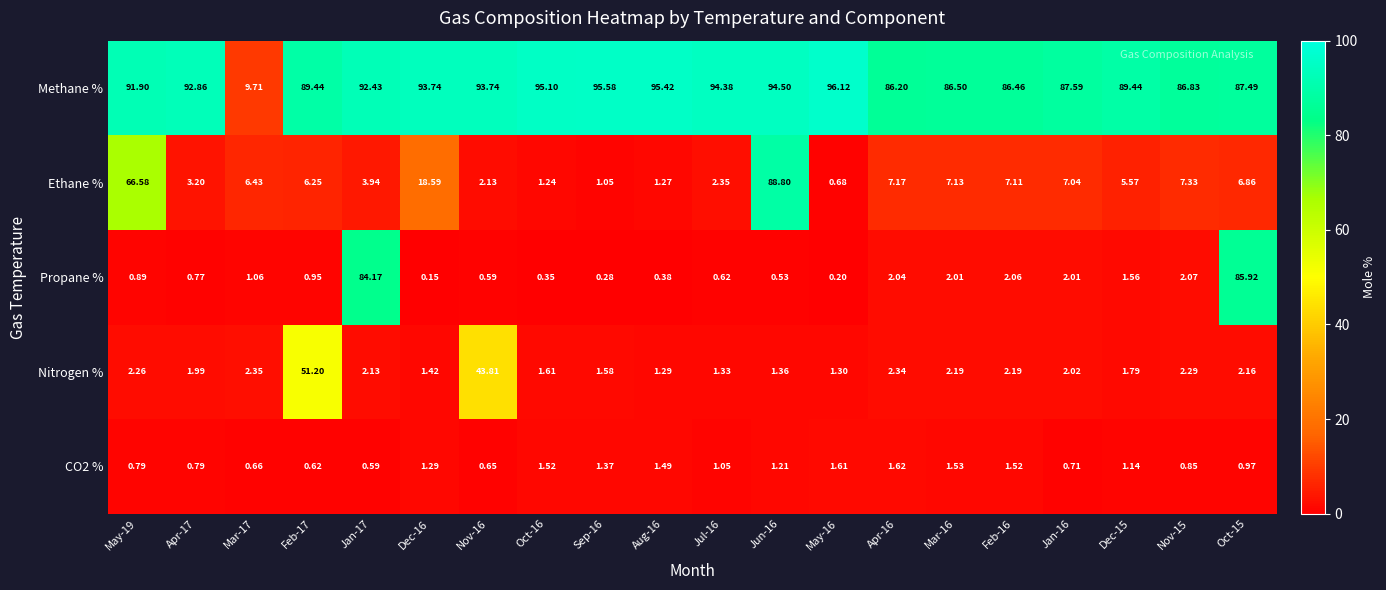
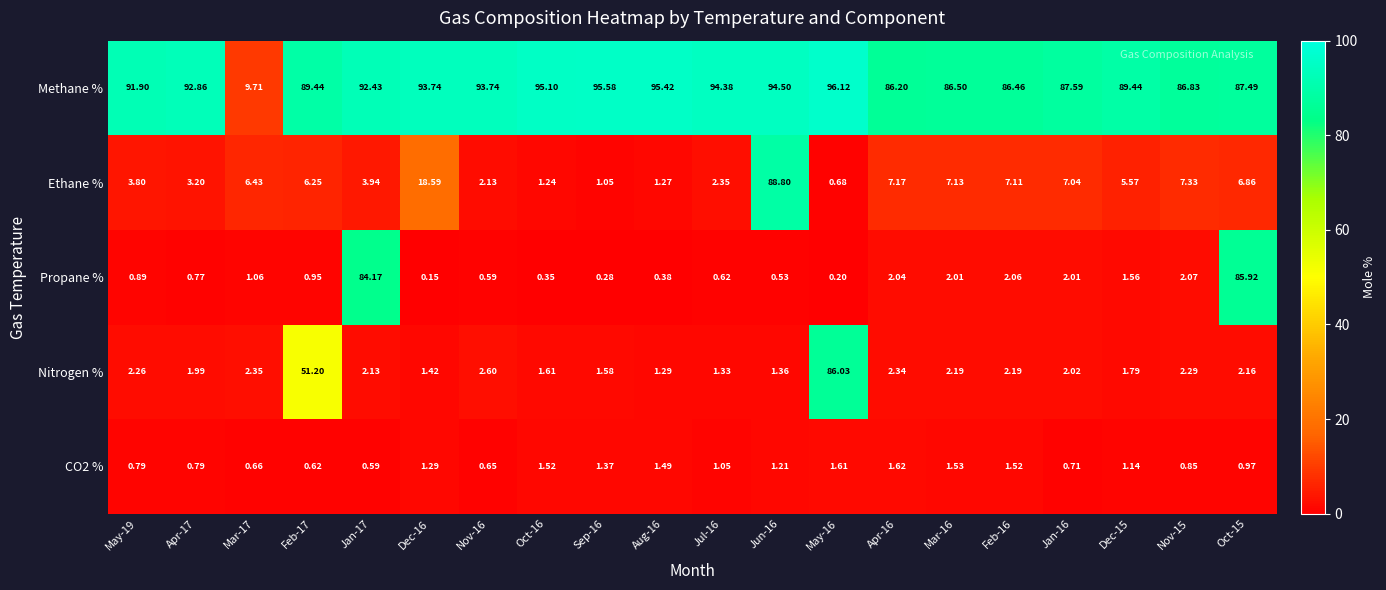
Ethane %, May-19: 66.58 -> 3.80
Nitrogen %, Nov-16: 43.81 -> 2.60
Nitrogen %, May-16: 1.30 -> 86.03
